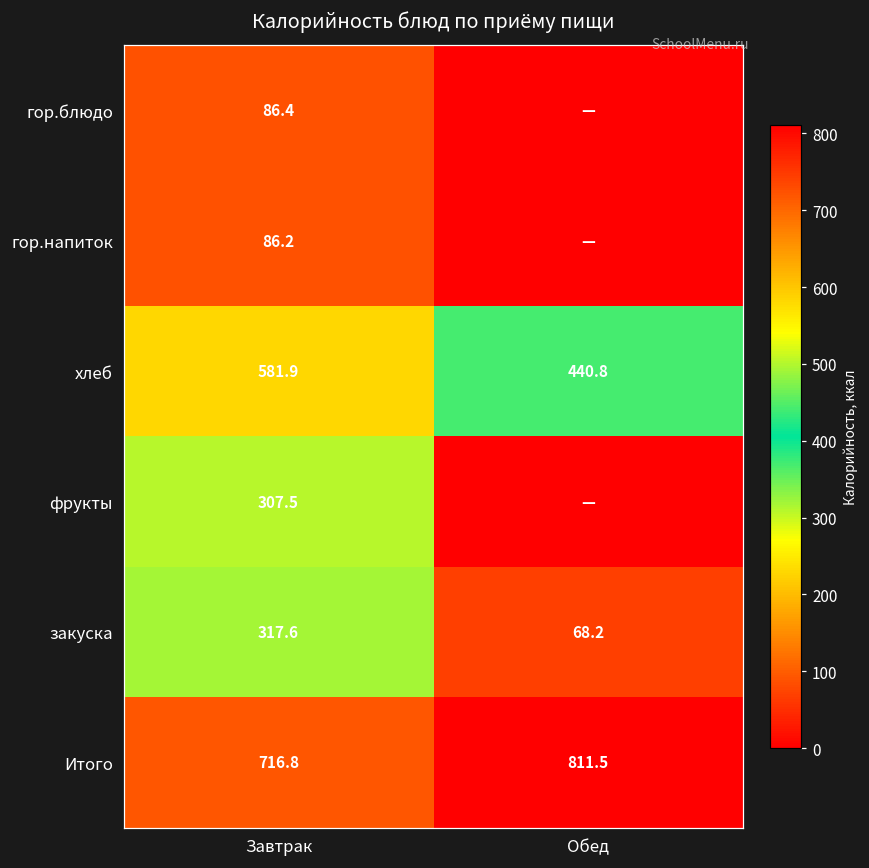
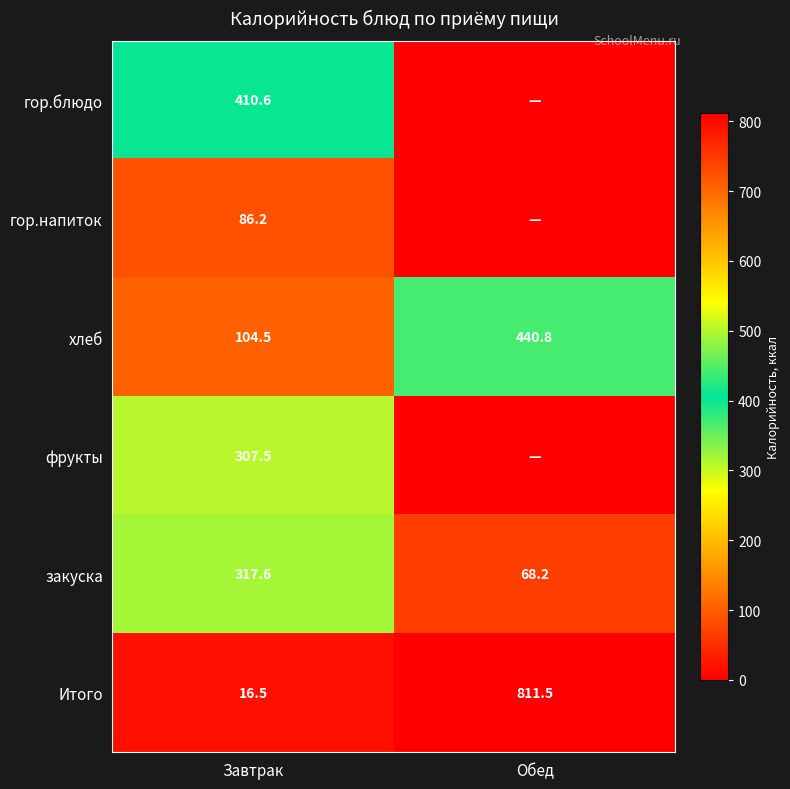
гор.блюдо, Завтрак: 86.4 -> 410.6
хлеб, Завтрак: 581.9 -> 104.5
Итого, Завтрак: 716.8 -> 16.5
